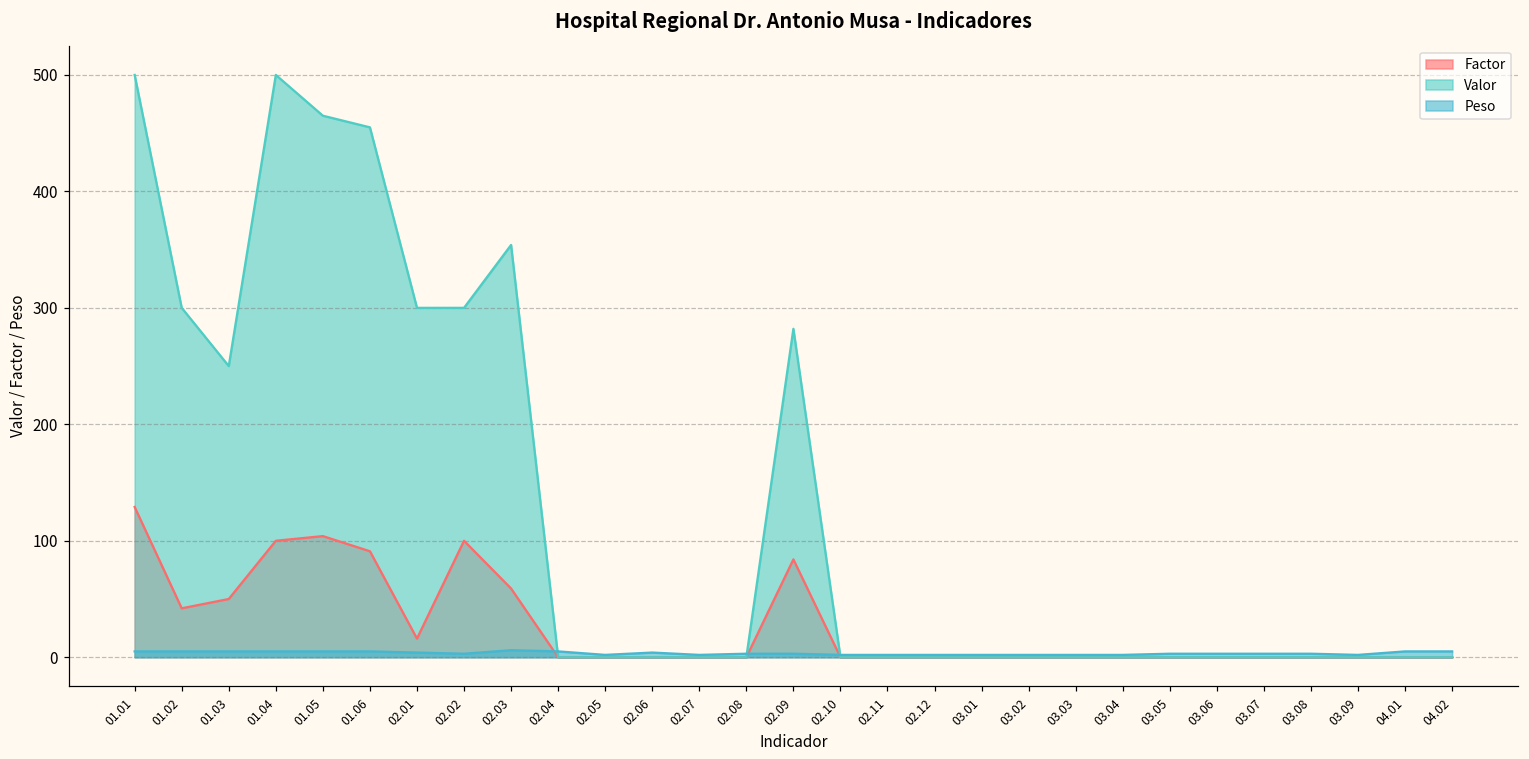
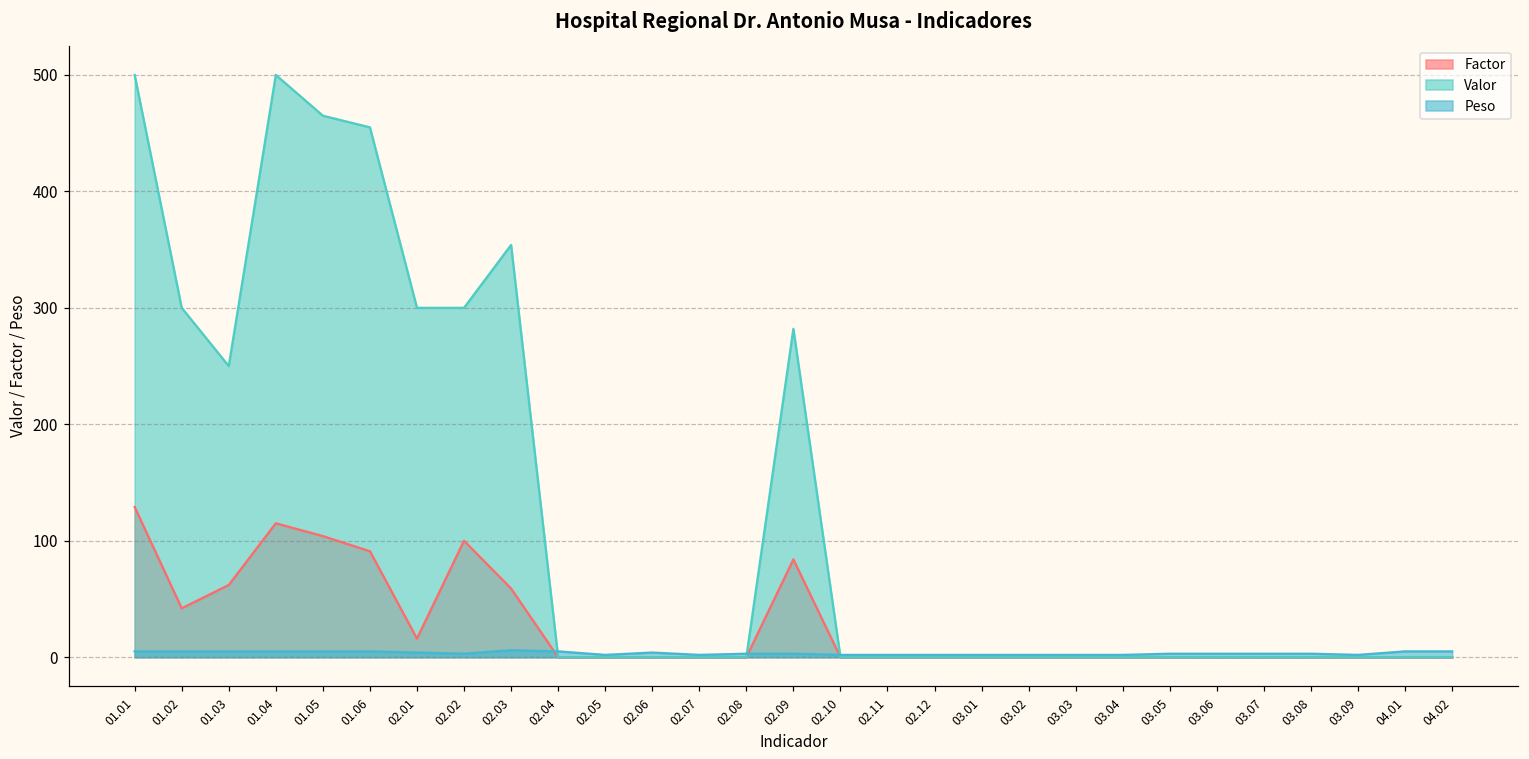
Factor, 01.03: 50 -> 62
Factor, 01.04: 100 -> 115
